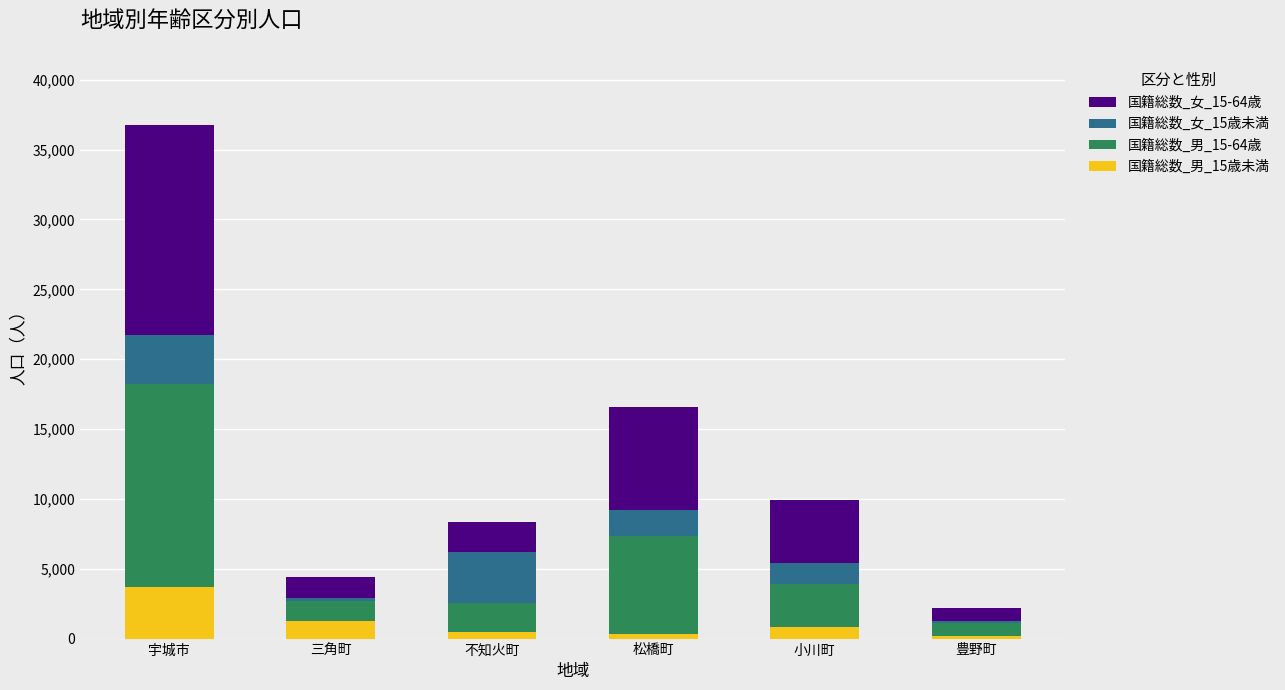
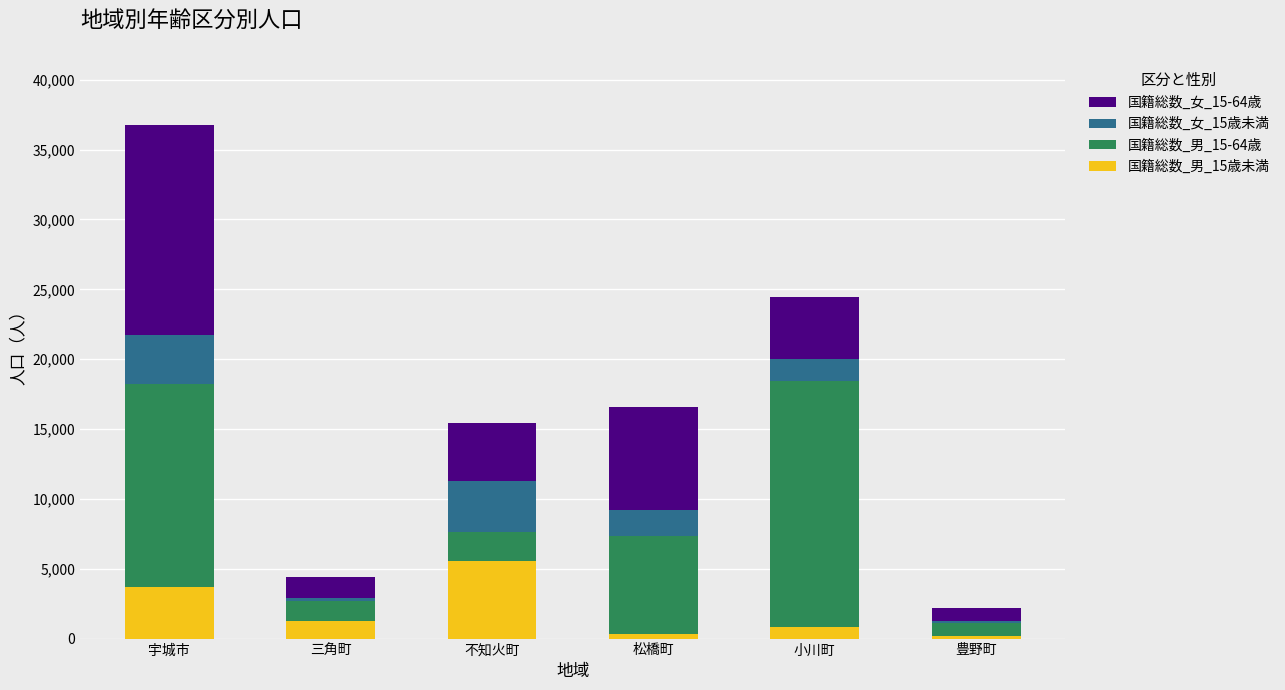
国籍総数_男_15歳未満, 不知火町: 500 -> 5,600
国籍総数_女_15-64歳, 不知火町: 2,200 -> 4,200
国籍総数_男_15-64歳, 小川町: 3,000 -> 17,600
